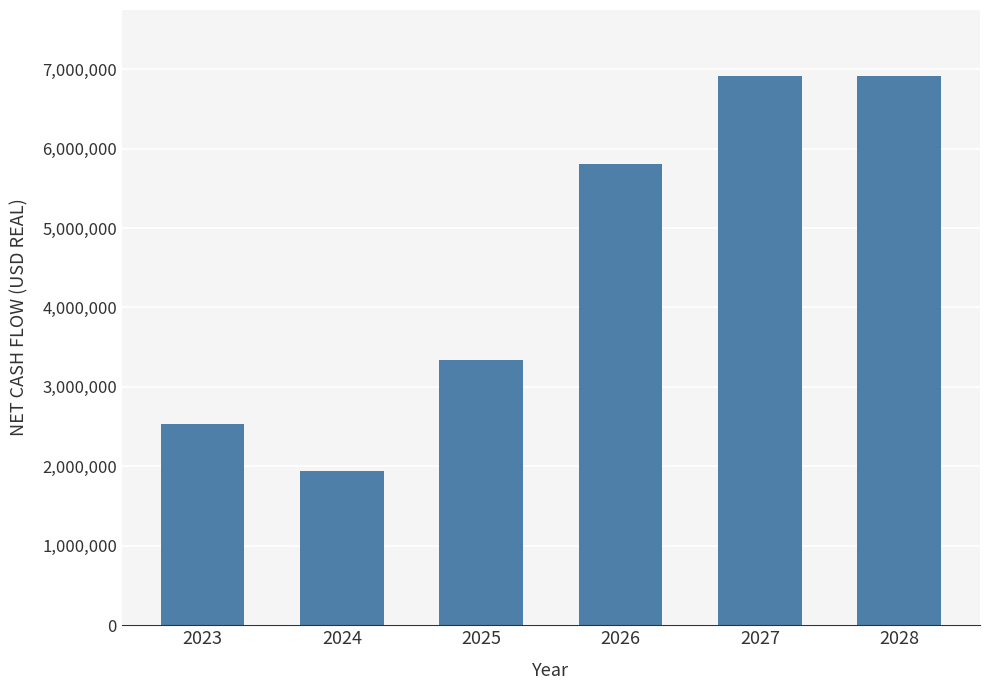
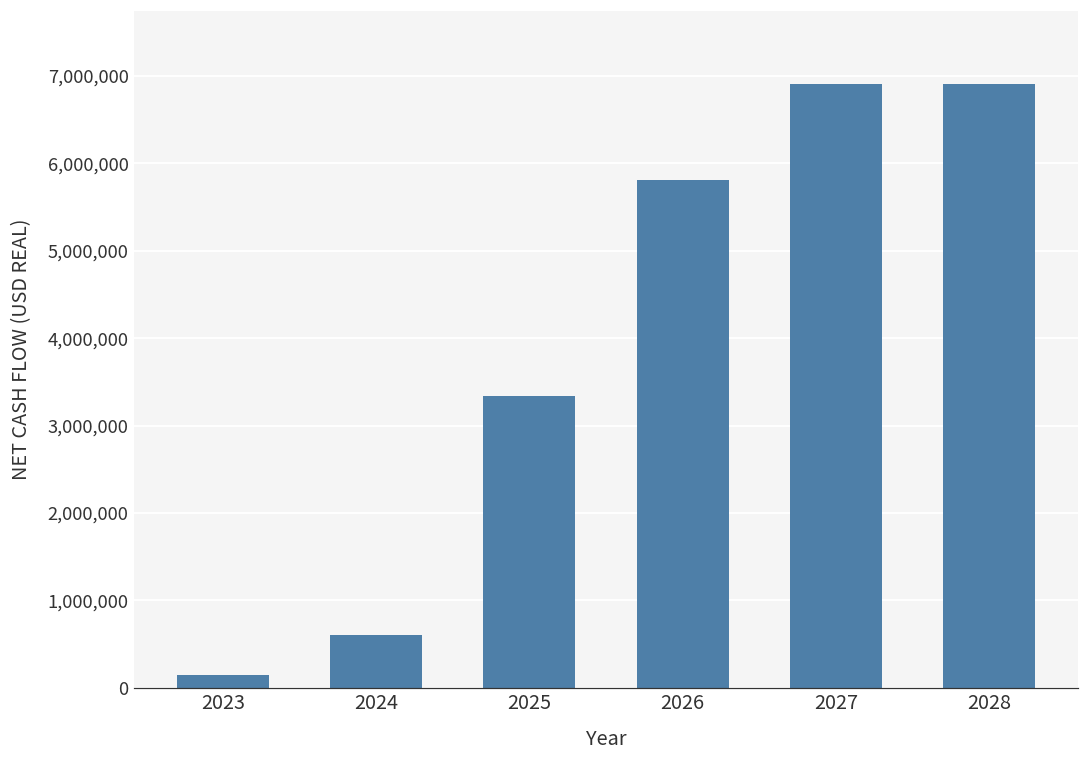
2023: 2,500,000 -> 100,000
2024: 1,900,000 -> 600,000
